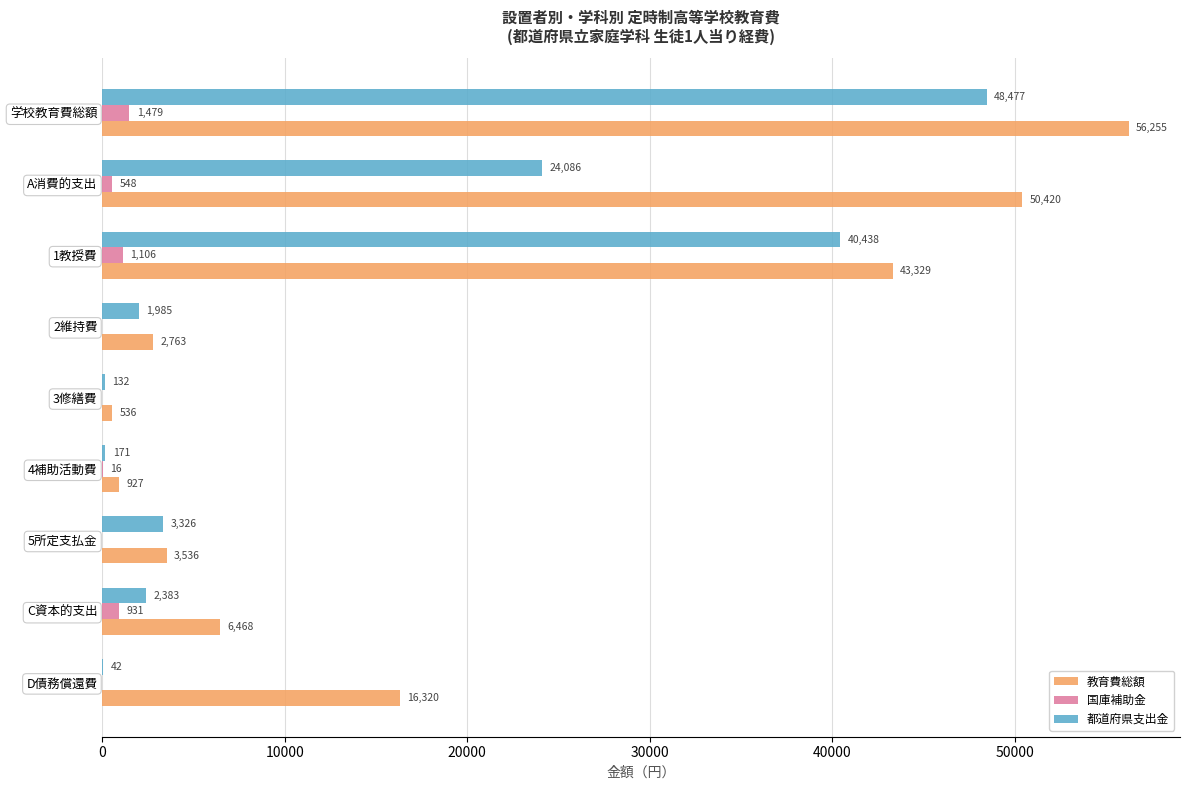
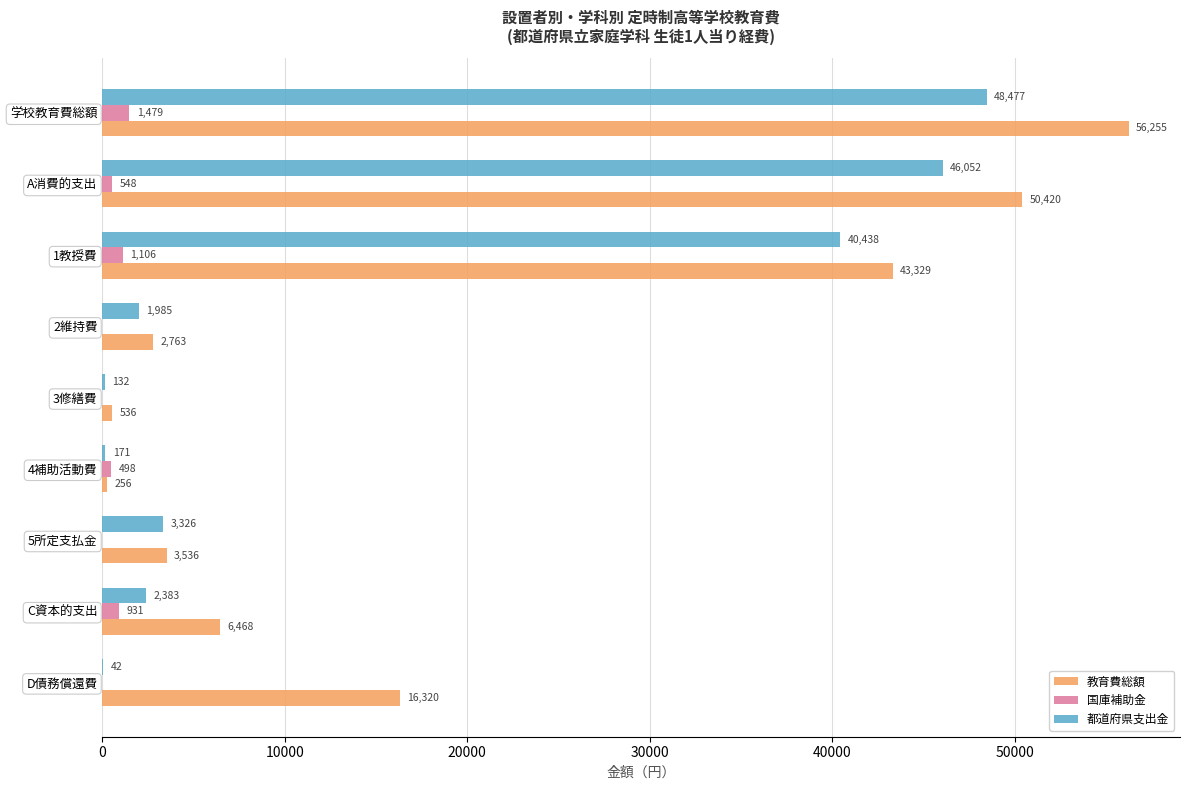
都道府県支出金, A消費的支出: 24,086 -> 46,052
国庫補助金, 4補助活動費: 16 -> 498
教育費総額, 4補助活動費: 927 -> 256
